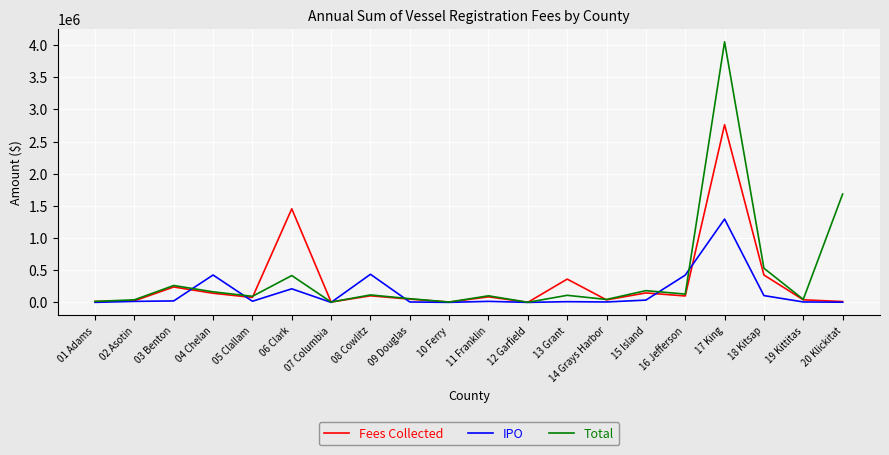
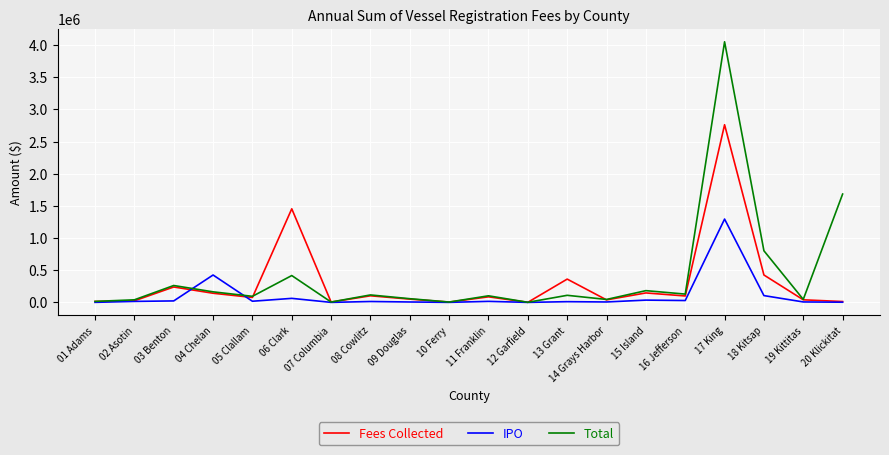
IPO, 06 Clark: 200000 -> 100000
IPO, 08 Cowlitz: 400000 -> 0
IPO, 16 Jefferson: 400000 -> 0
Total, 18 Kitsap: 500000 -> 800000
